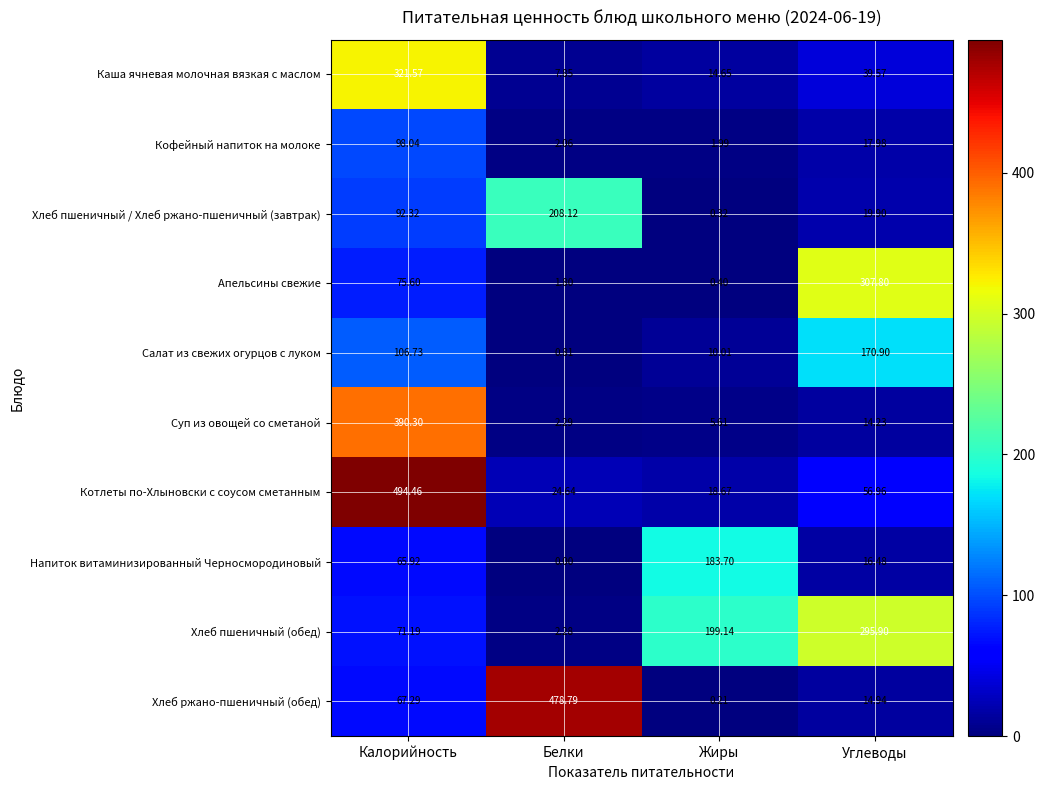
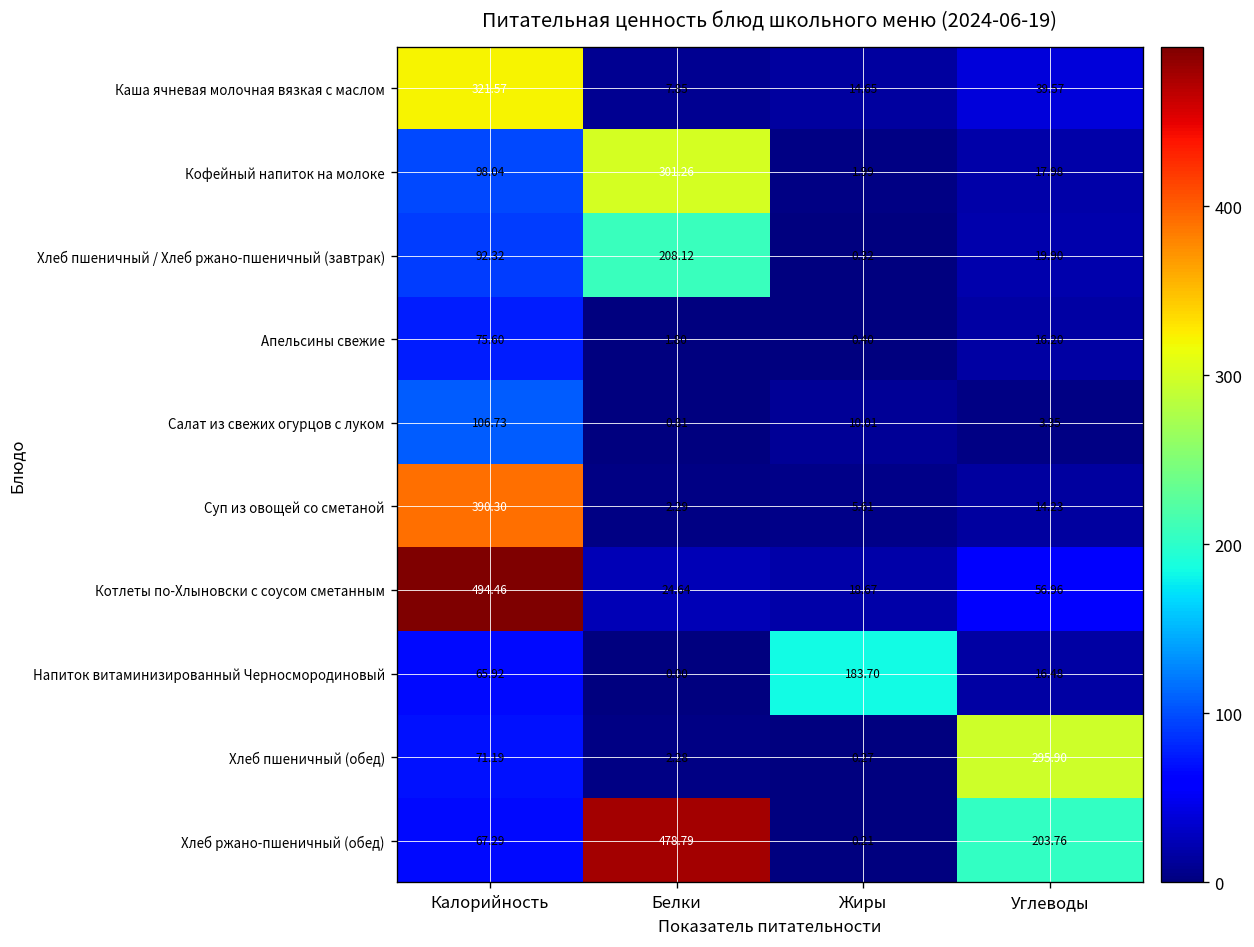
Кофейный напиток на молоке, Белки: 2.06 -> 301.26
Апельсины свежие, Углеводы: 307.80 -> 16.20
Салат из свежих огурцов с луком, Углеводы: 170.90 -> 3.35
Хлеб пшеничный (обед), Жиры: 199.14 -> 0.27
Хлеб ржано-пшеничный (обед), Углеводы: 14.94 -> 203.76
